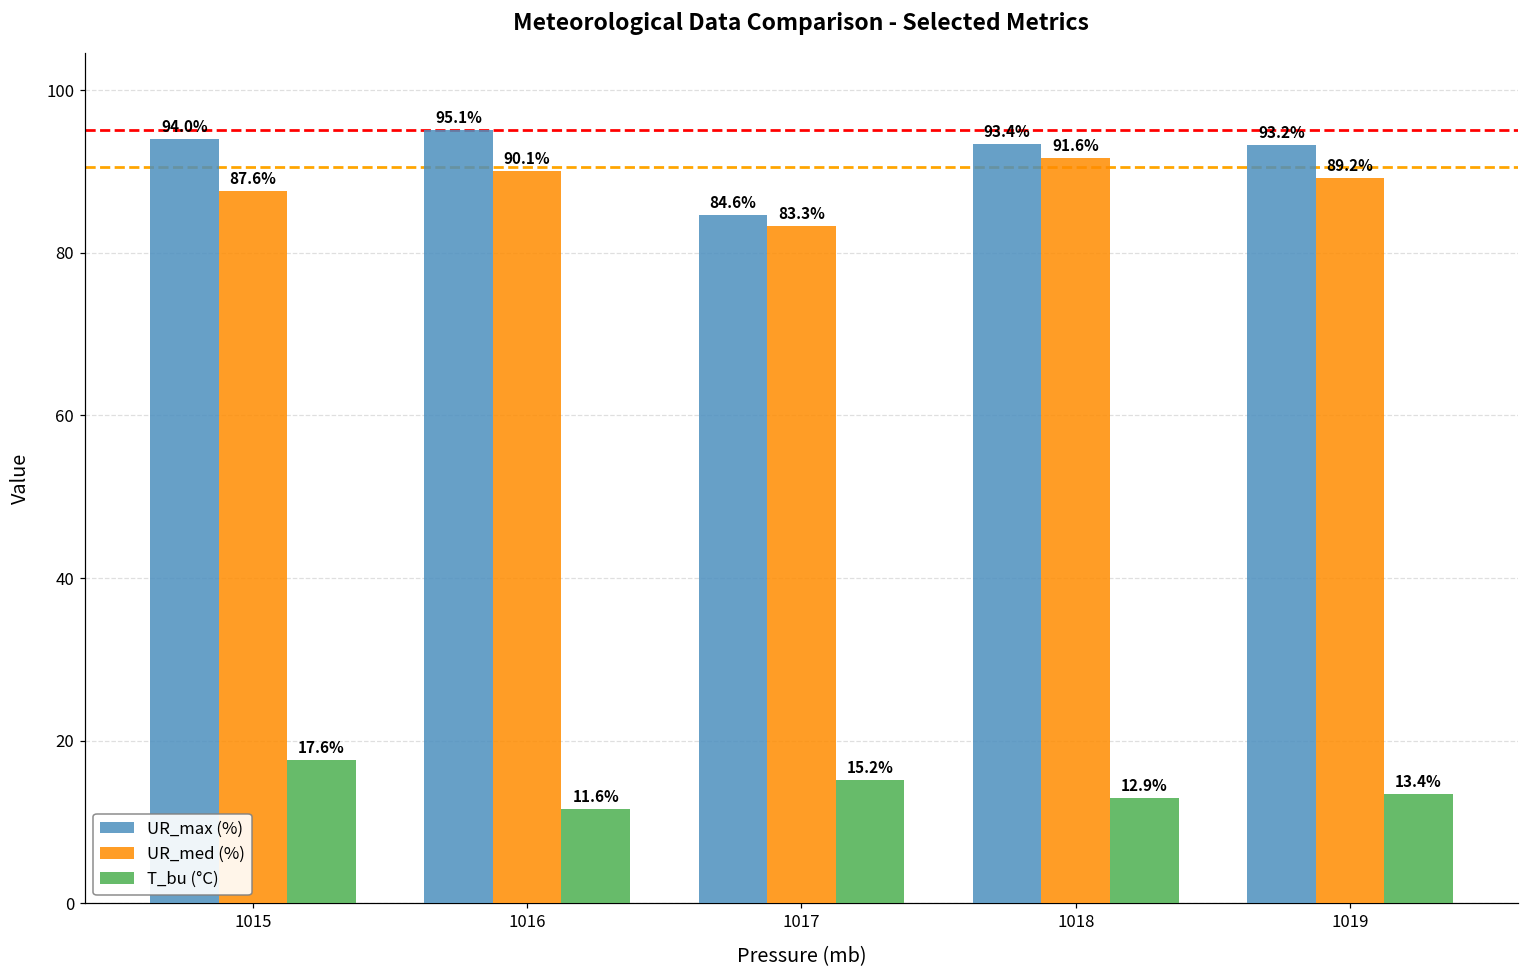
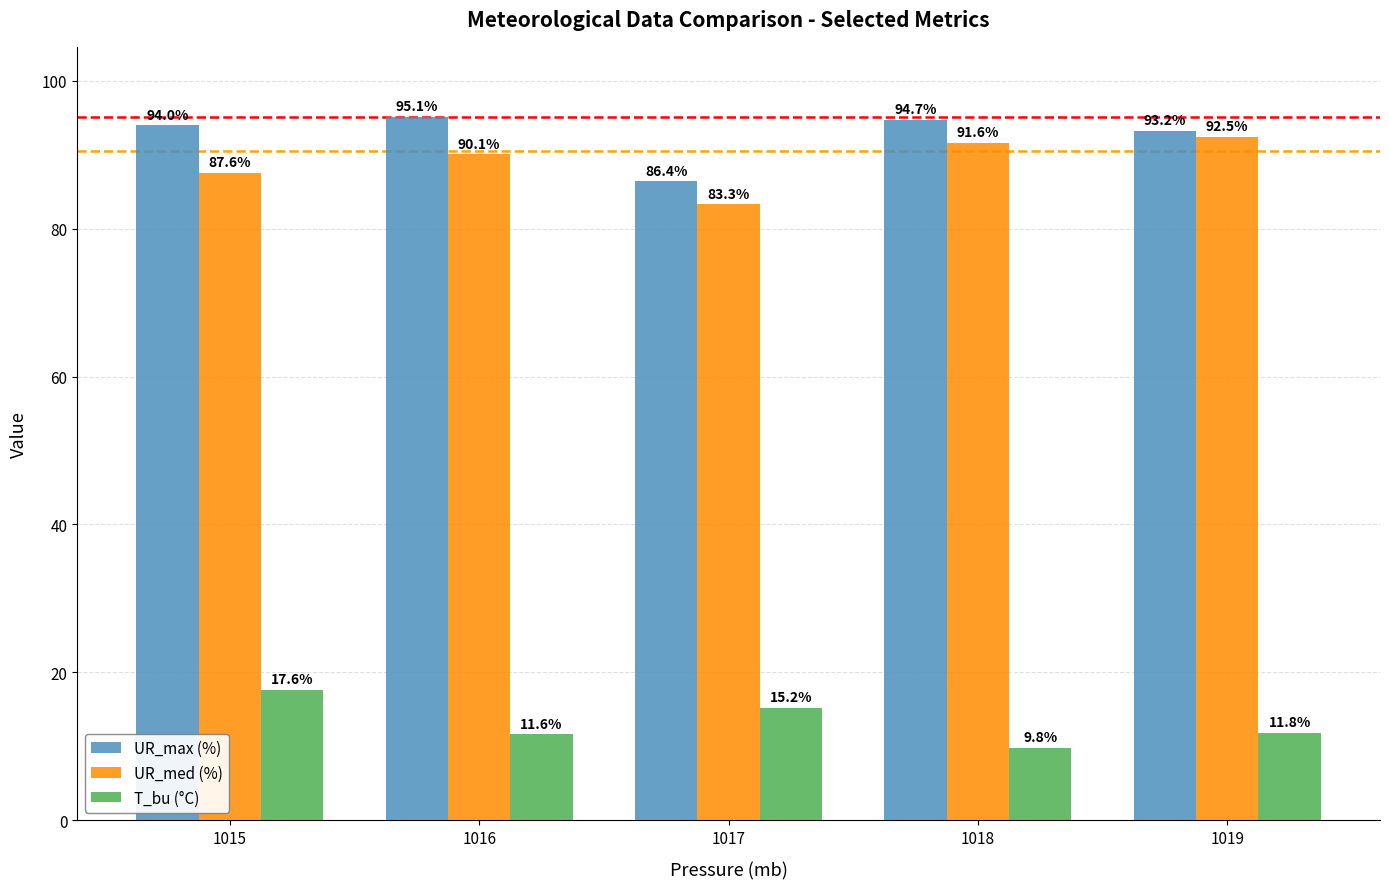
UR_max (%), 1017: 84.6% -> 86.4%
UR_max (%), 1018: 93.4% -> 94.7%
T_bu (°C), 1018: 12.9% -> 9.8%
UR_med (%), 1019: 89.2% -> 92.5%
T_bu (°C), 1019: 13.4% -> 11.8%
